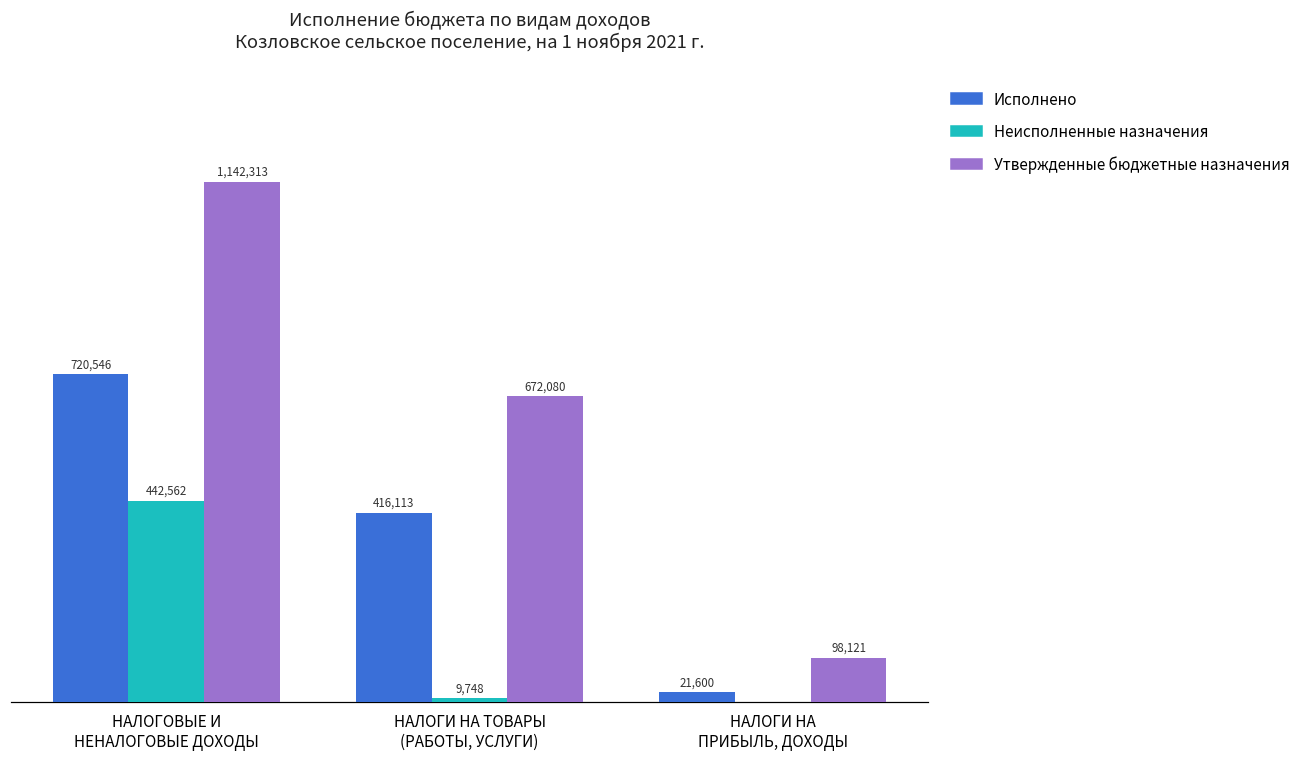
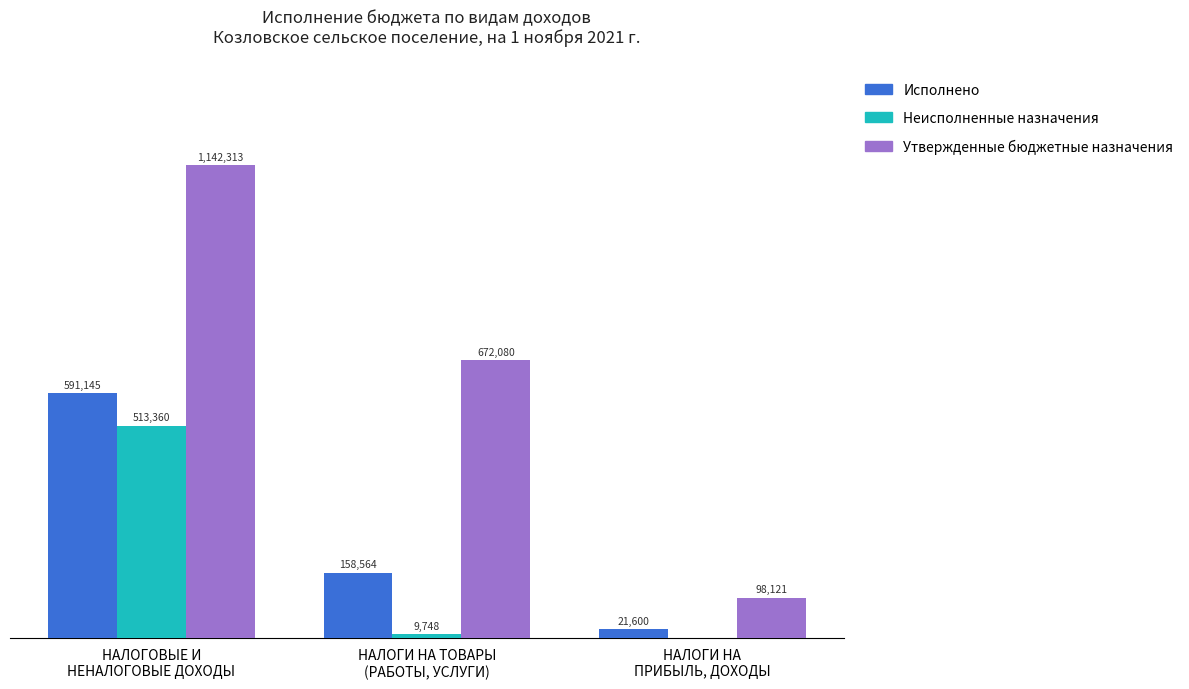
Исполнено, НАЛОГОВЫЕ И НЕНАЛОГОВЫЕ ДОХОДЫ: 720,546 -> 591,145
Неисполненные назначения, НАЛОГОВЫЕ И НЕНАЛОГОВЫЕ ДОХОДЫ: 442,562 -> 513,360
Исполнено, НАЛОГИ НА ТОВАРЫ (РАБОТЫ, УСЛУГИ): 416,113 -> 158,564
